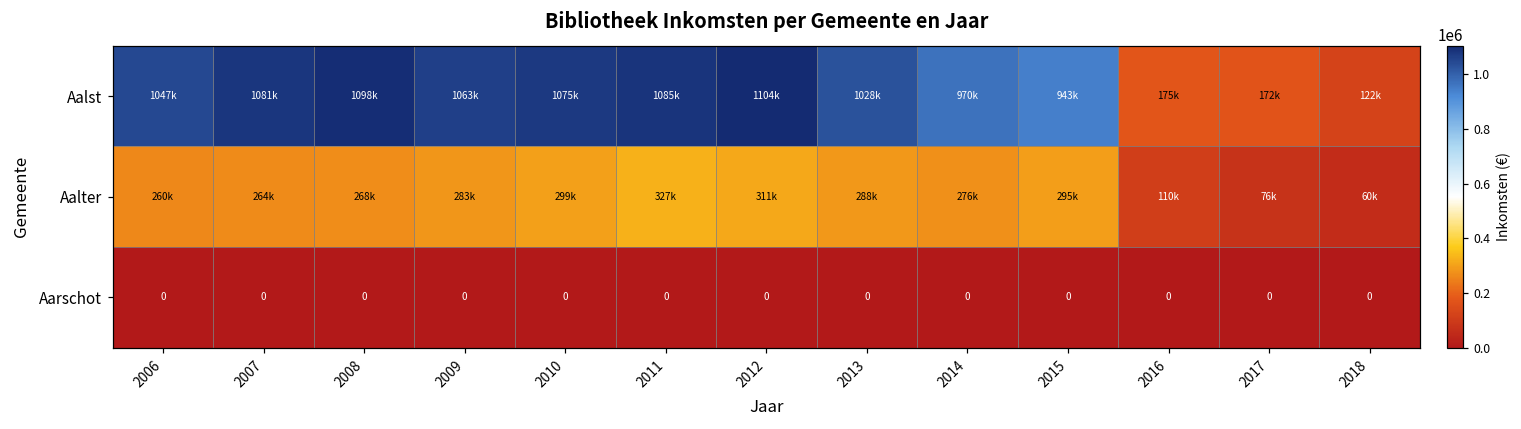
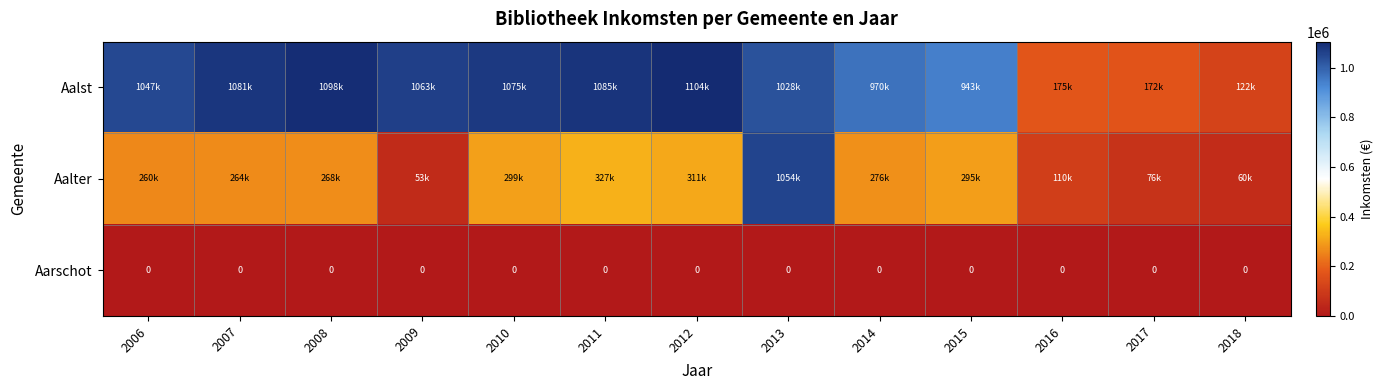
Aalter, 2009: 283k -> 53k
Aalter, 2013: 288k -> 1054k
